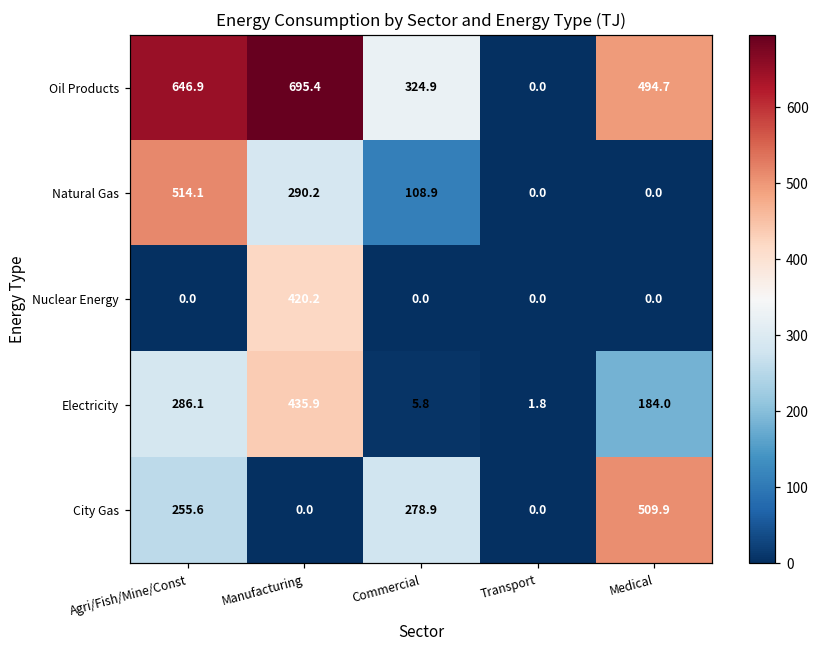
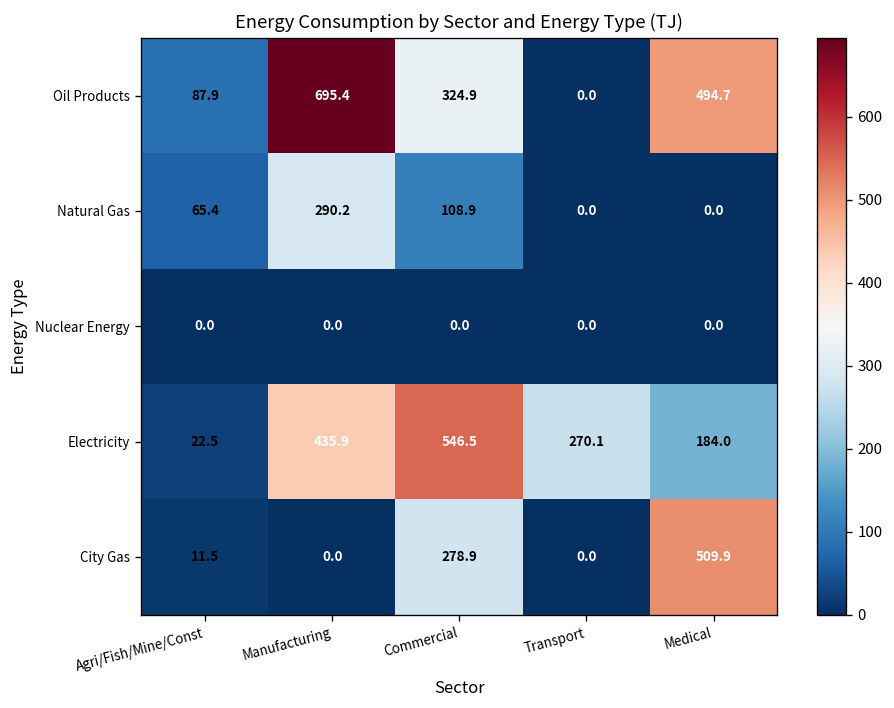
Oil Products, Agri/Fish/Mine/Const: 646.9 -> 87.9
Natural Gas, Agri/Fish/Mine/Const: 514.1 -> 65.4
Nuclear Energy, Manufacturing: 420.2 -> 0.0
Electricity, Agri/Fish/Mine/Const: 286.1 -> 22.5
Electricity, Commercial: 5.8 -> 546.5
Electricity, Transport: 1.8 -> 270.1
City Gas, Agri/Fish/Mine/Const: 255.6 -> 11.5
